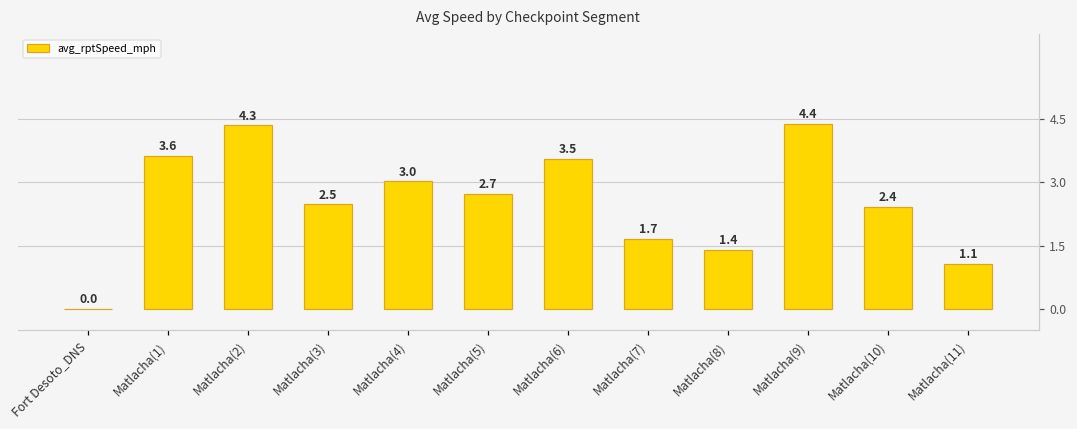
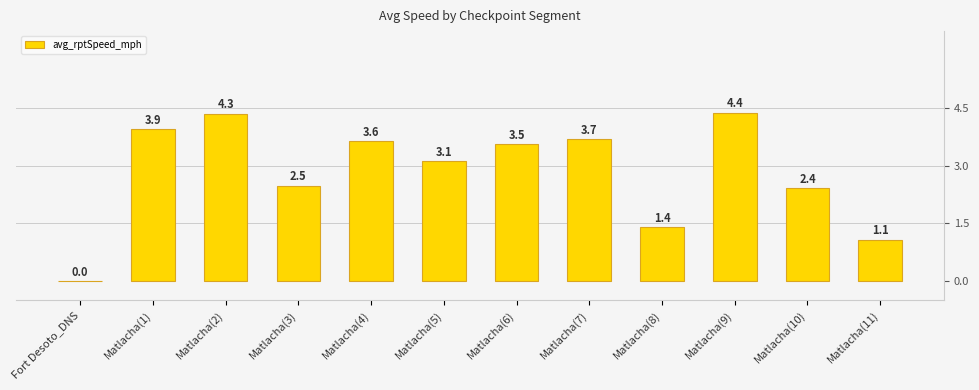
Matlacha(1): 3.6 -> 3.9
Matlacha(4): 3.0 -> 3.6
Matlacha(5): 2.7 -> 3.1
Matlacha(7): 1.7 -> 3.7
